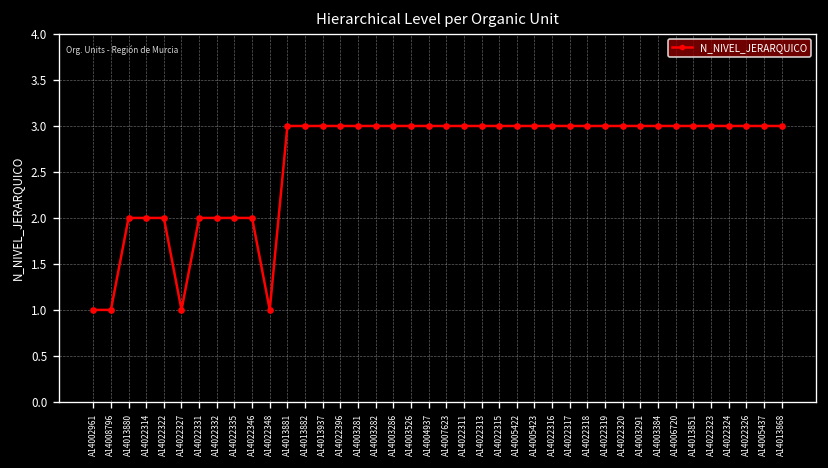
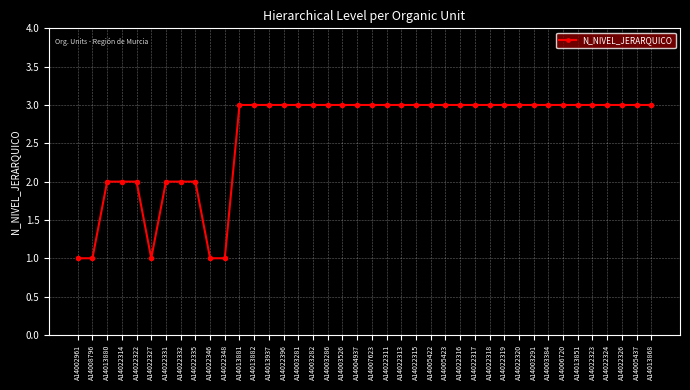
A14022346: 2 -> 1
